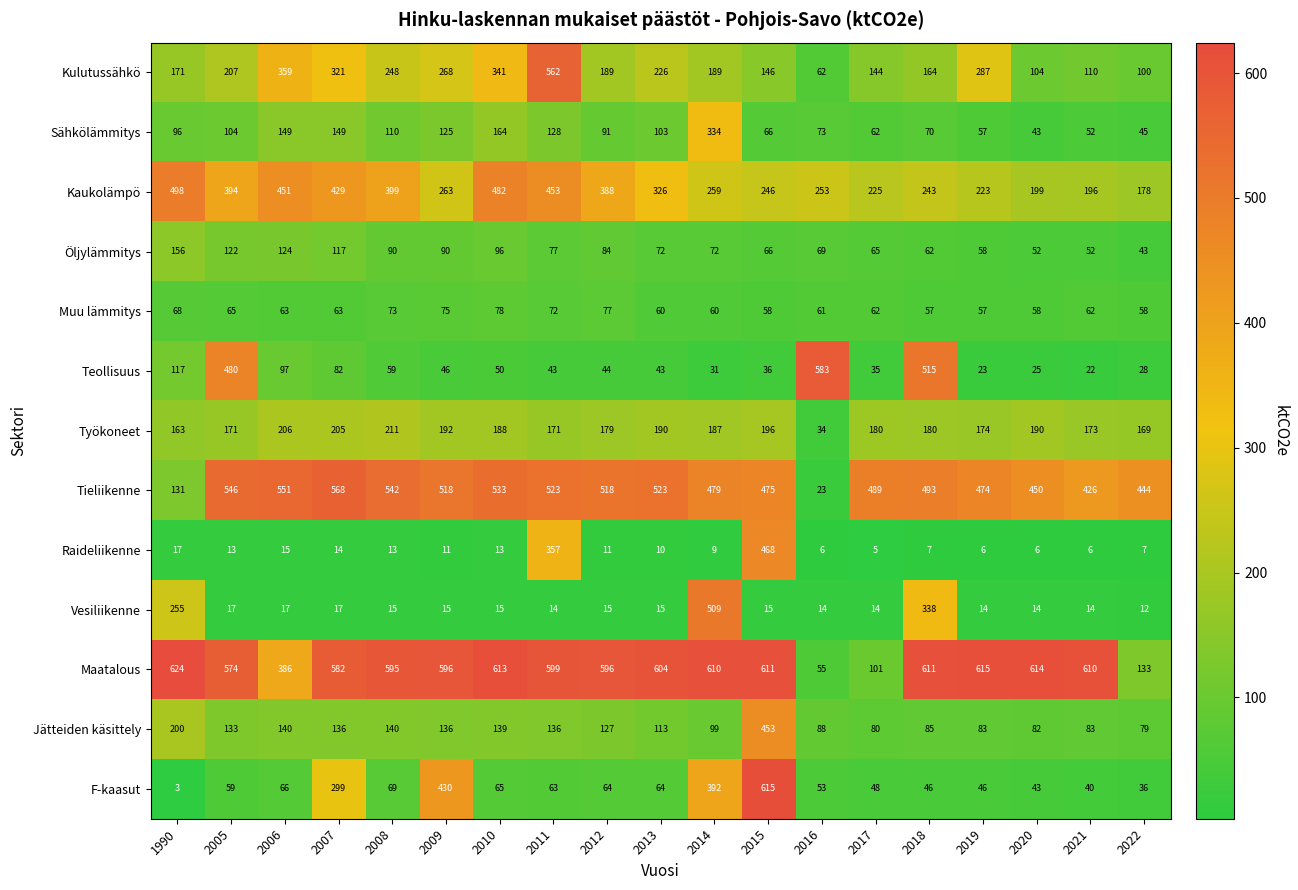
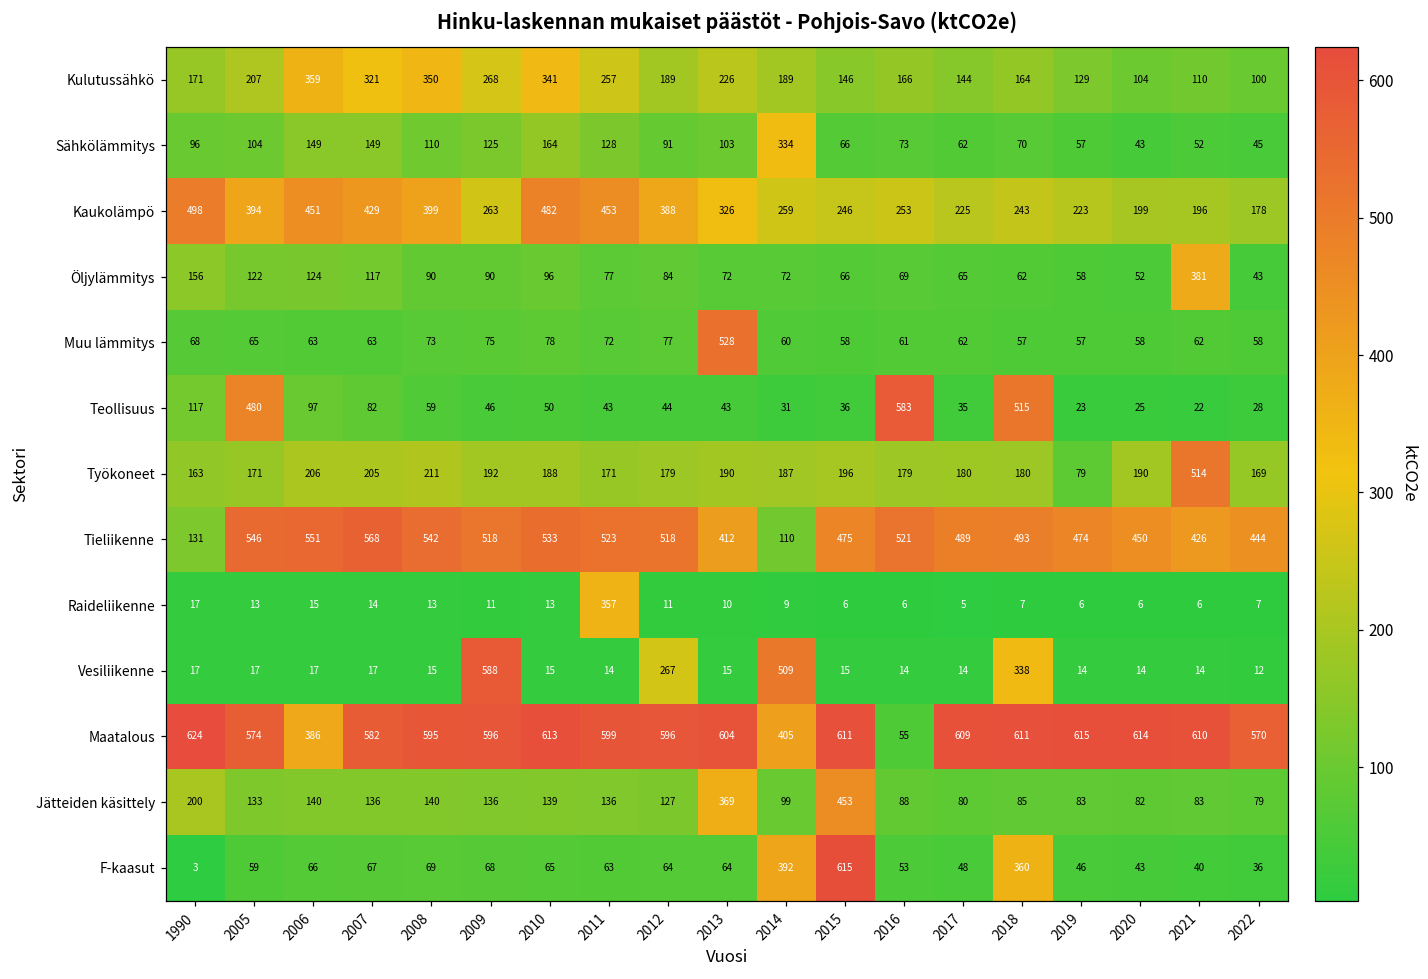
Kulutussähkö, 2008: 248 -> 350
Kulutussähkö, 2011: 562 -> 257
Kulutussähkö, 2016: 62 -> 166
Kulutussähkö, 2019: 287 -> 129
Öljylämmitys, 2021: 52 -> 381
Muu lämmitys, 2013: 60 -> 528
Työkoneet, 2016: 34 -> 179
Työkoneet, 2019: 174 -> 79
Työkoneet, 2021: 173 -> 514
Tieliikenne, 2013: 523 -> 412
Tieliikenne, 2014: 479 -> 110
Tieliikenne, 2016: 23 -> 521
Raideliikenne, 2015: 468 -> 6
Vesiliikenne, 1990: 255 -> 17
Vesiliikenne, 2009: 15 -> 588
Vesiliikenne, 2012: 15 -> 267
Maatalous, 2014: 610 -> 405
Maatalous, 2017: 101 -> 609
Maatalous, 2022: 133 -> 570
Jätteiden käsittely, 2013: 113 -> 369
F-kaasut, 2007: 299 -> 67
F-kaasut, 2009: 430 -> 68
F-kaasut, 2018: 46 -> 360
